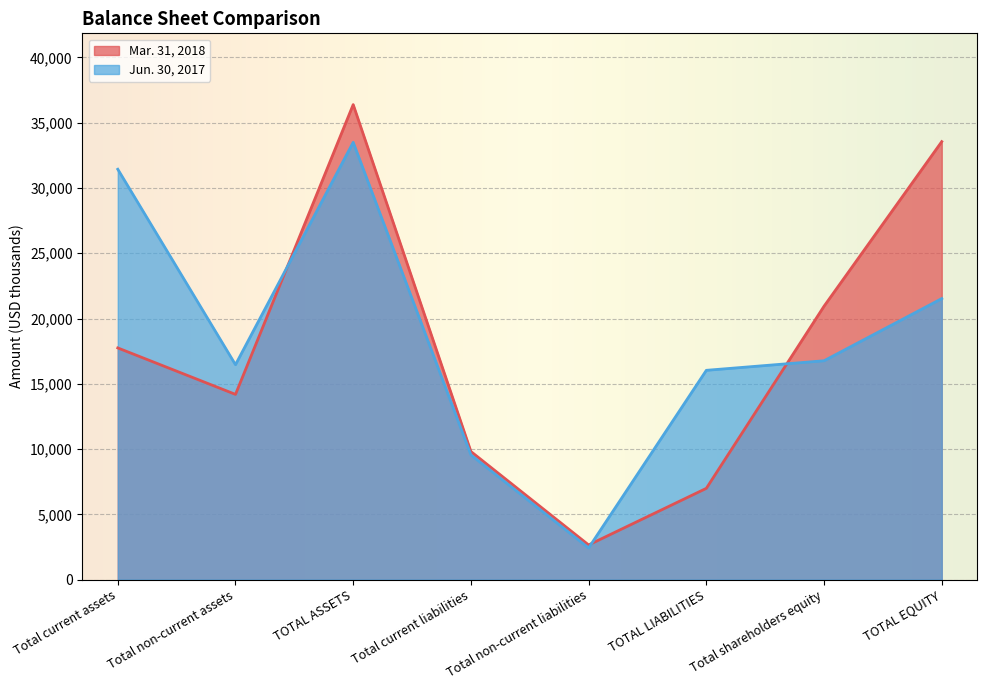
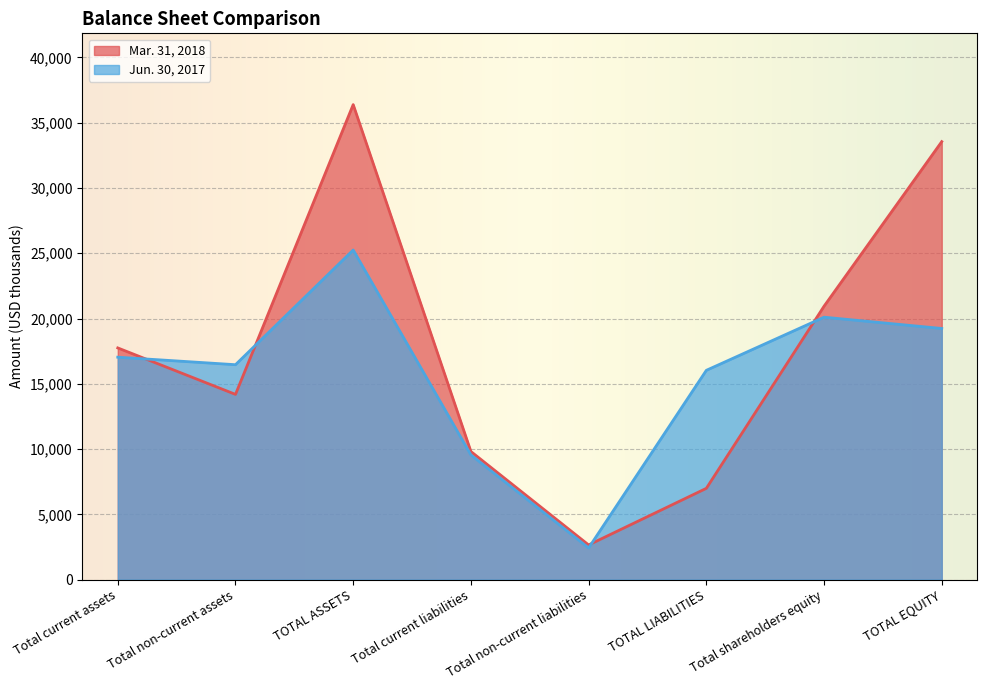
Jun. 30, 2017, Total current assets: 31,400 -> 17,000
Jun. 30, 2017, TOTAL ASSETS: 33,500 -> 25,200
Jun. 30, 2017, Total shareholders equity: 16,800 -> 20,100
Jun. 30, 2017, TOTAL EQUITY: 21,500 -> 19,200
